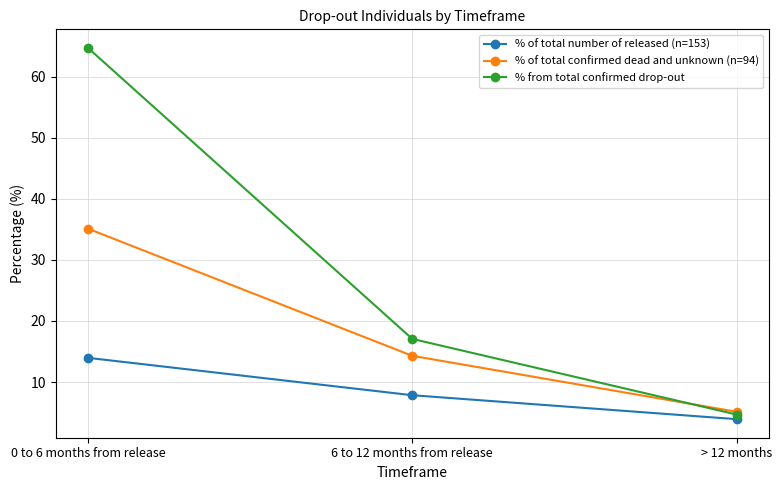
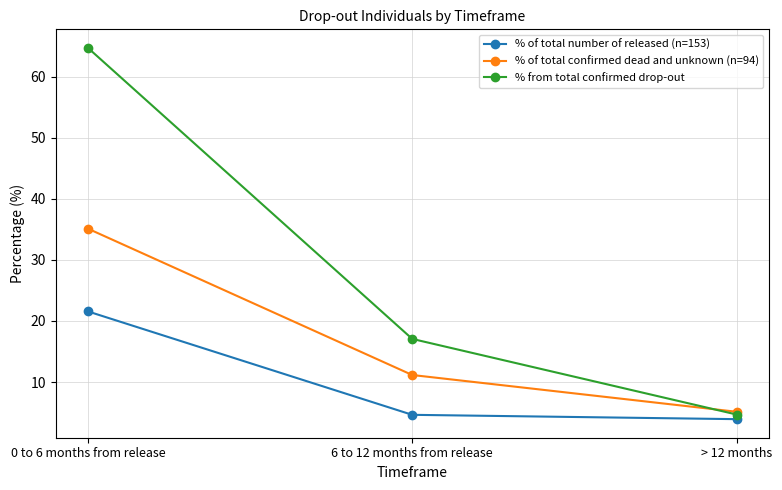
% of total number of released (n=153), 0 to 6 months from release: 14 -> 22
% of total number of released (n=153), 6 to 12 months from release: 8 -> 5
% of total confirmed dead and unknown (n=94), 6 to 12 months from release: 14 -> 11
